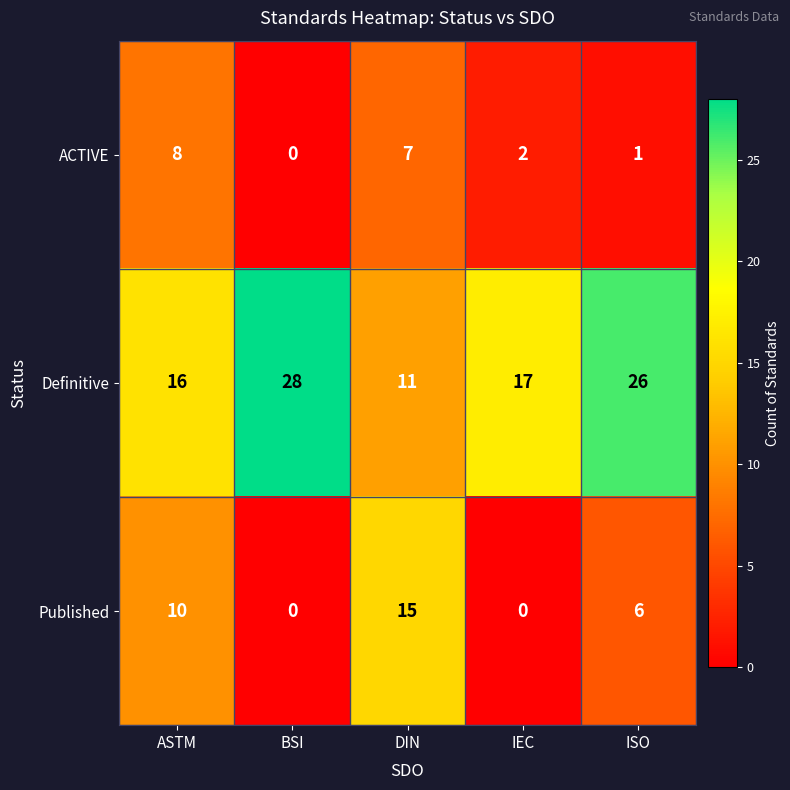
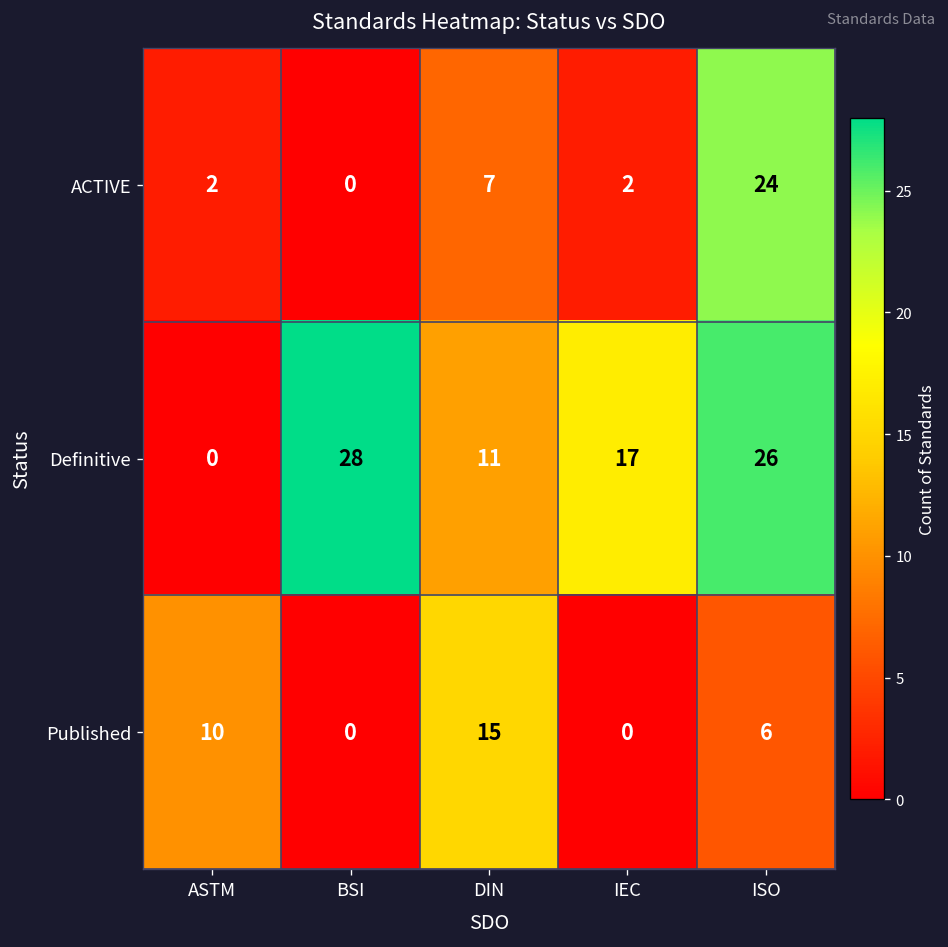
ACTIVE, ASTM: 8 -> 2
ACTIVE, ISO: 1 -> 24
Definitive, ASTM: 16 -> 0
